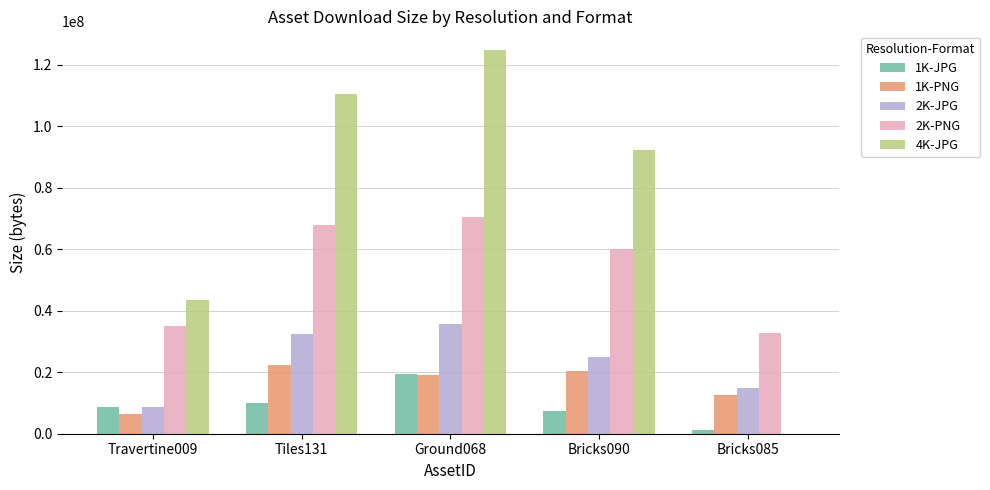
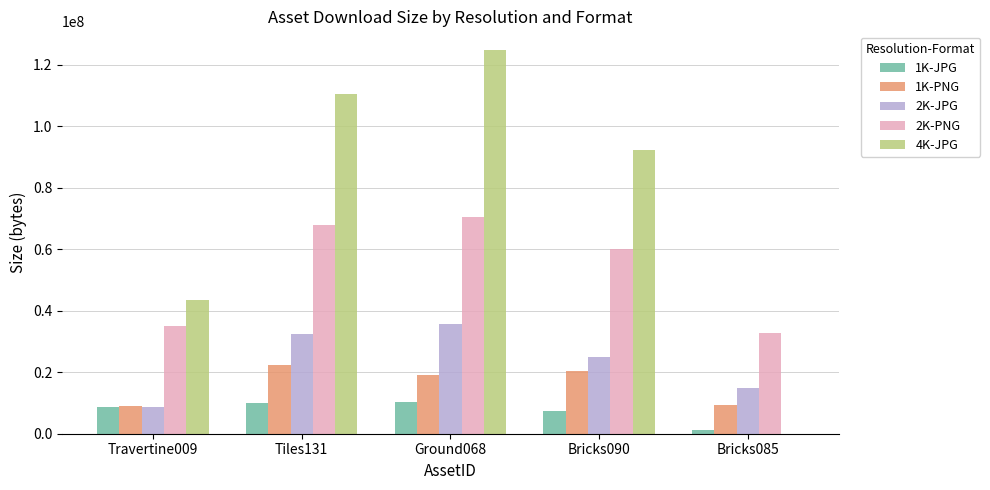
1K-PNG, Travertine009: 6000000 -> 9000000
1K-JPG, Ground068: 19000000 -> 10000000
1K-PNG, Bricks085: 12000000 -> 9000000
